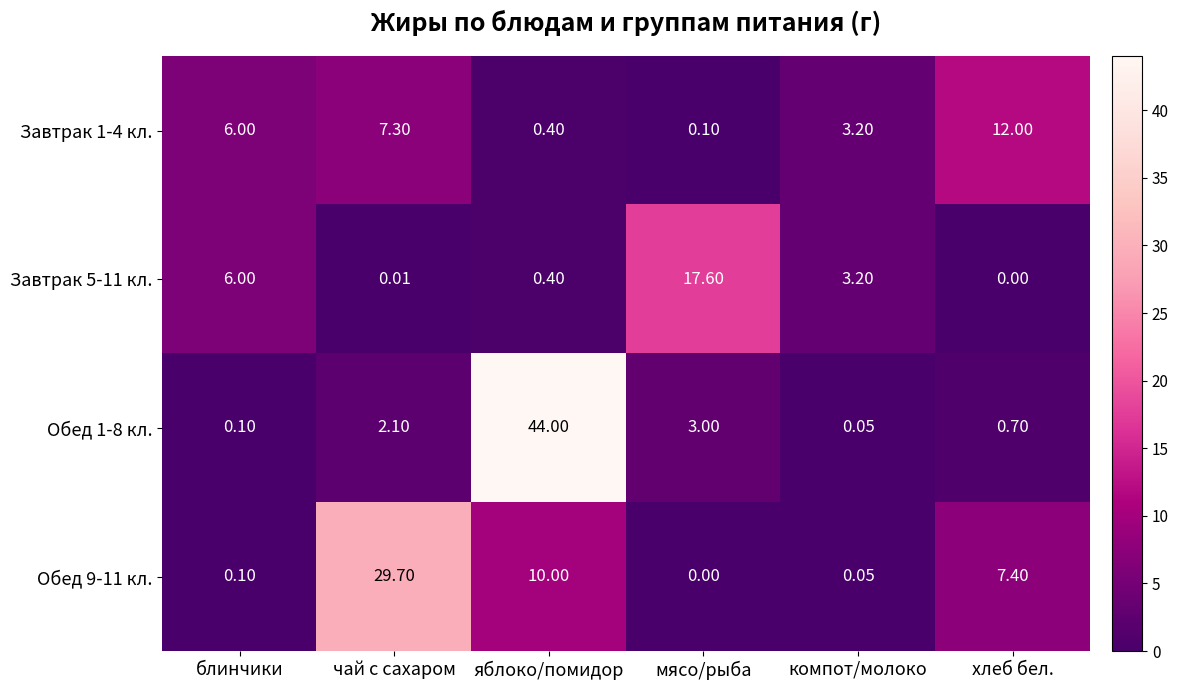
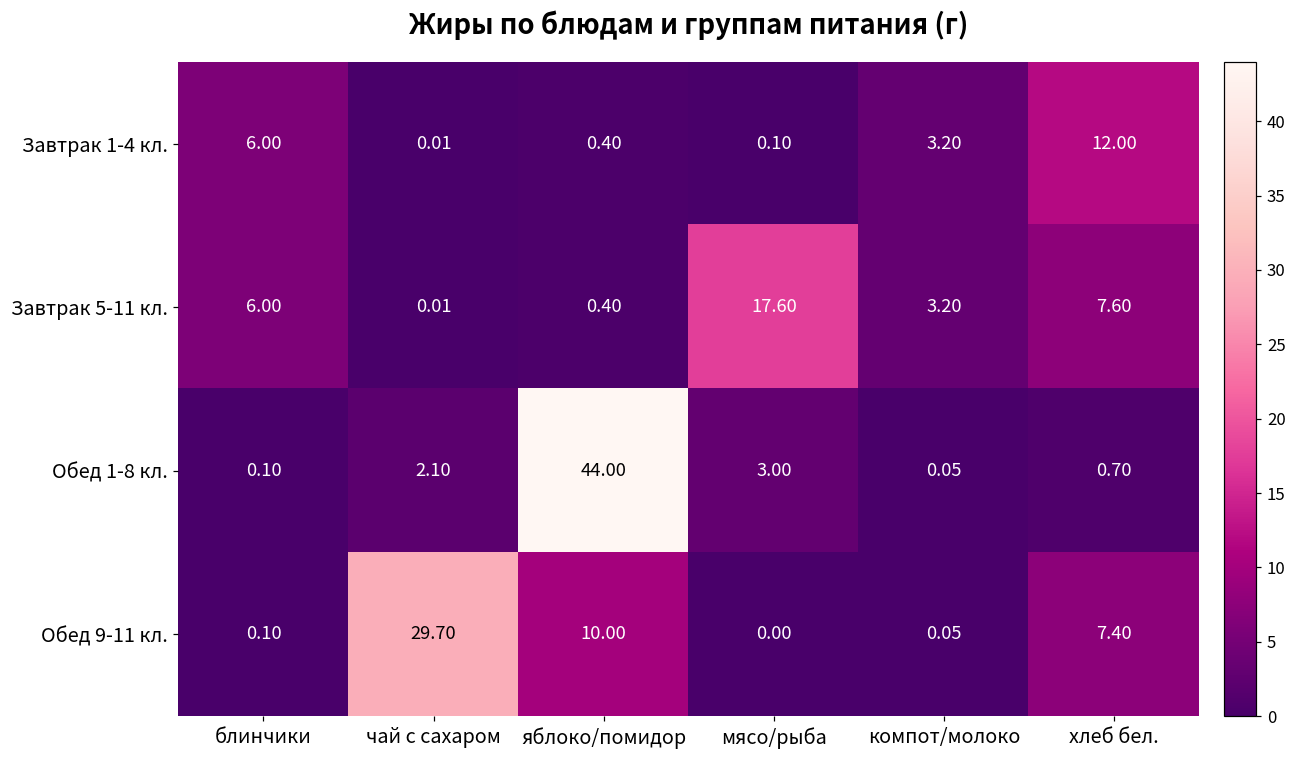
Завтрак 1-4 кл., чай с сахаром: 7.30 -> 0.01
Завтрак 5-11 кл., хлеб бел.: 0.00 -> 7.60
